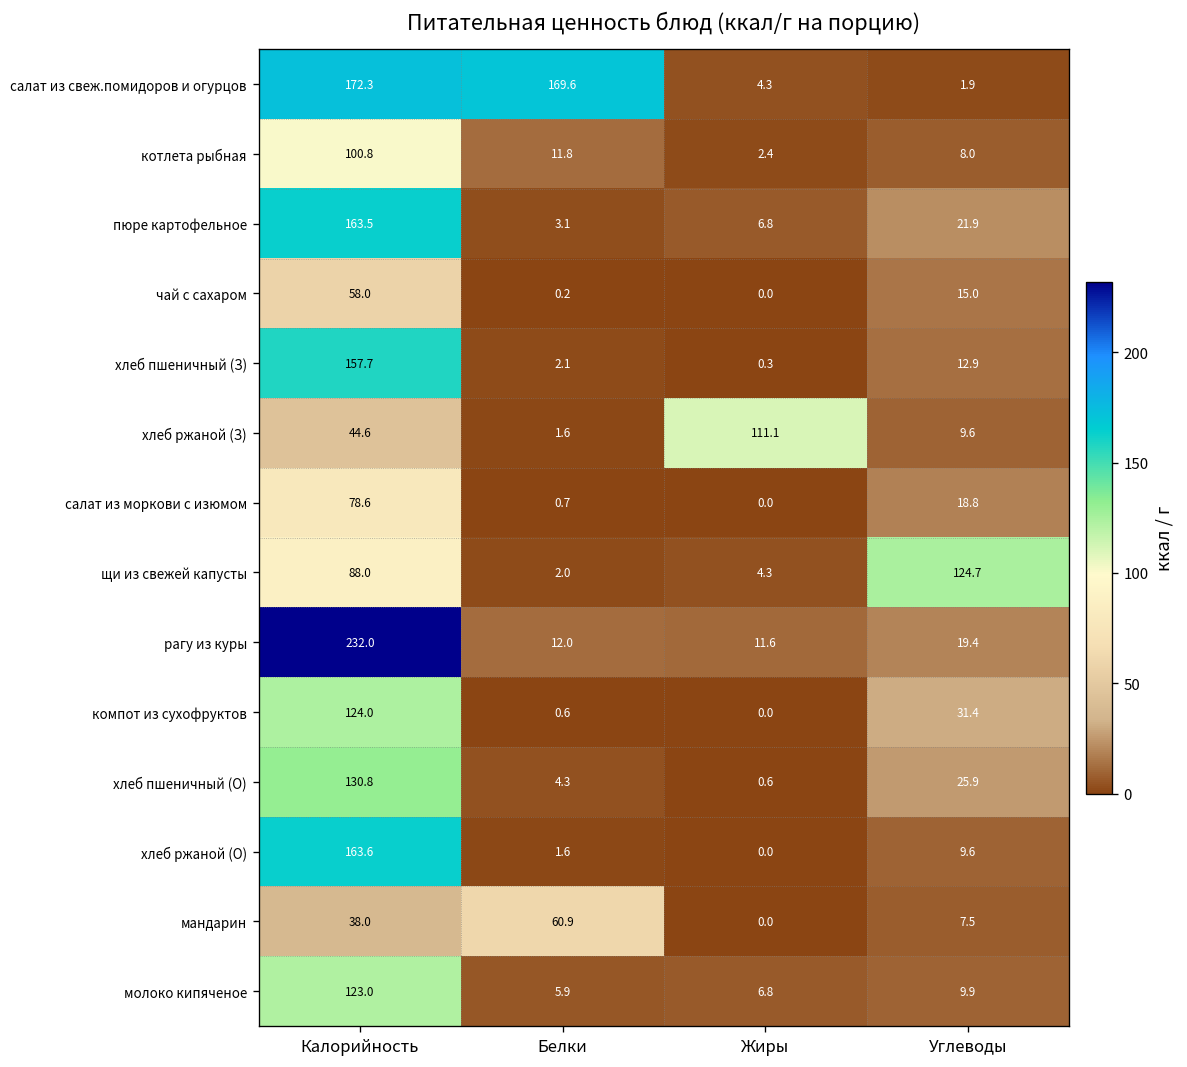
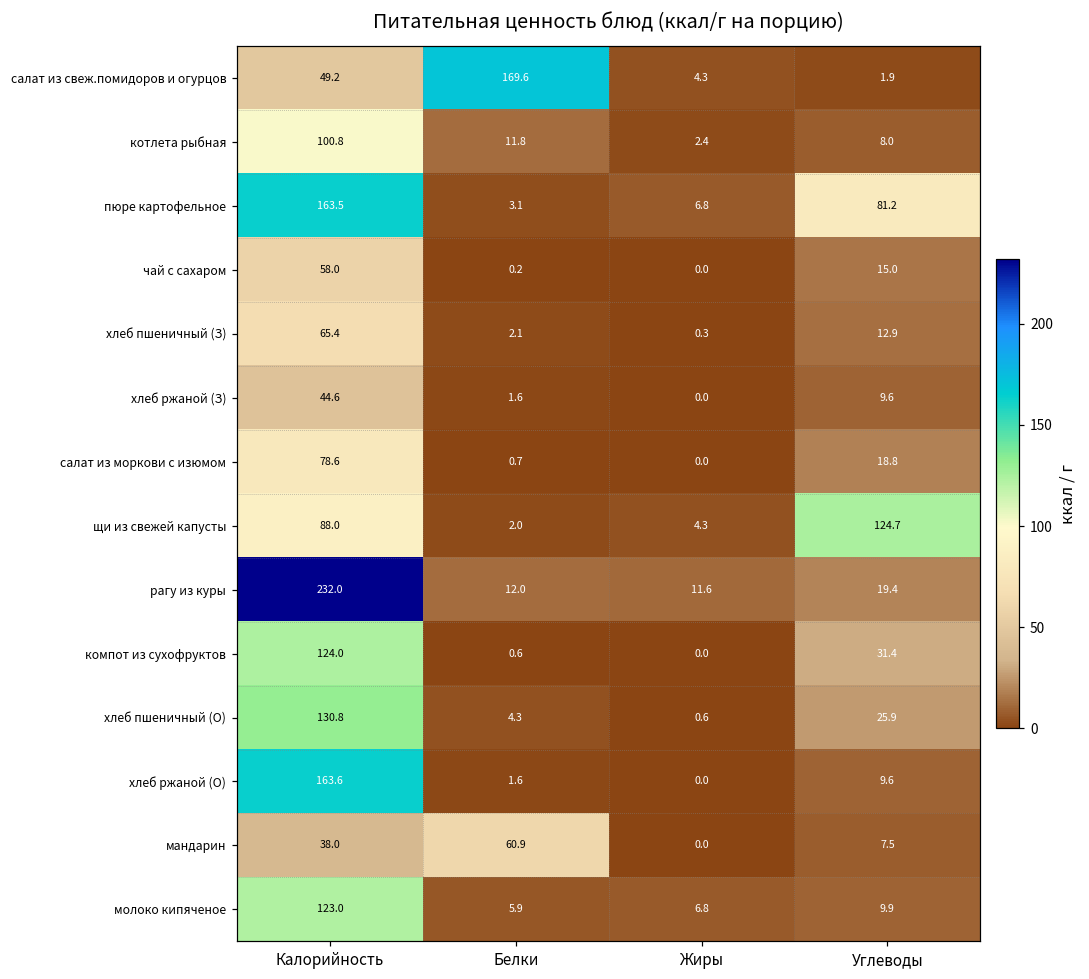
салат из свеж.помидоров и огурцов, Калорийность: 172.3 -> 49.2
пюре картофельное, Углеводы: 21.9 -> 81.2
хлеб пшеничный (З), Калорийность: 157.7 -> 65.4
хлеб ржаной (З), Жиры: 111.1 -> 0.0
